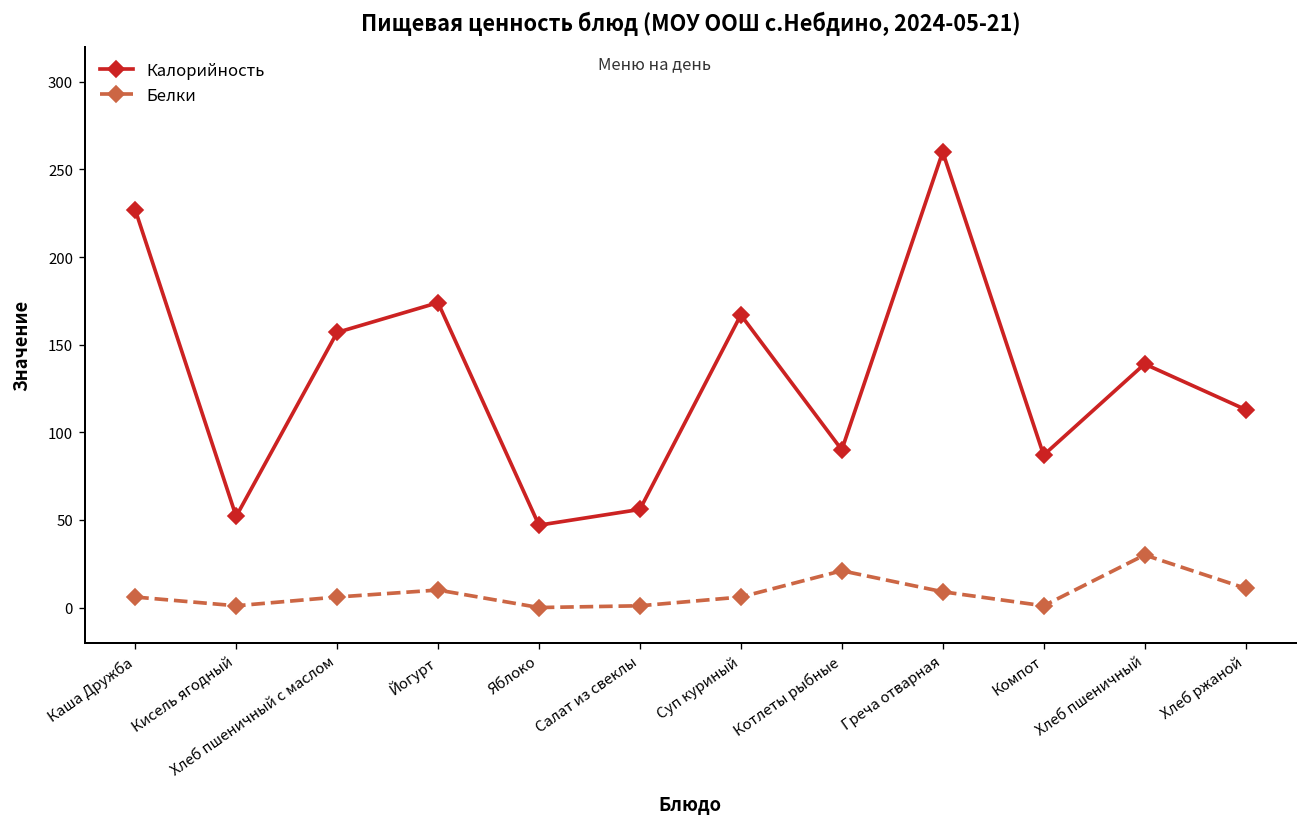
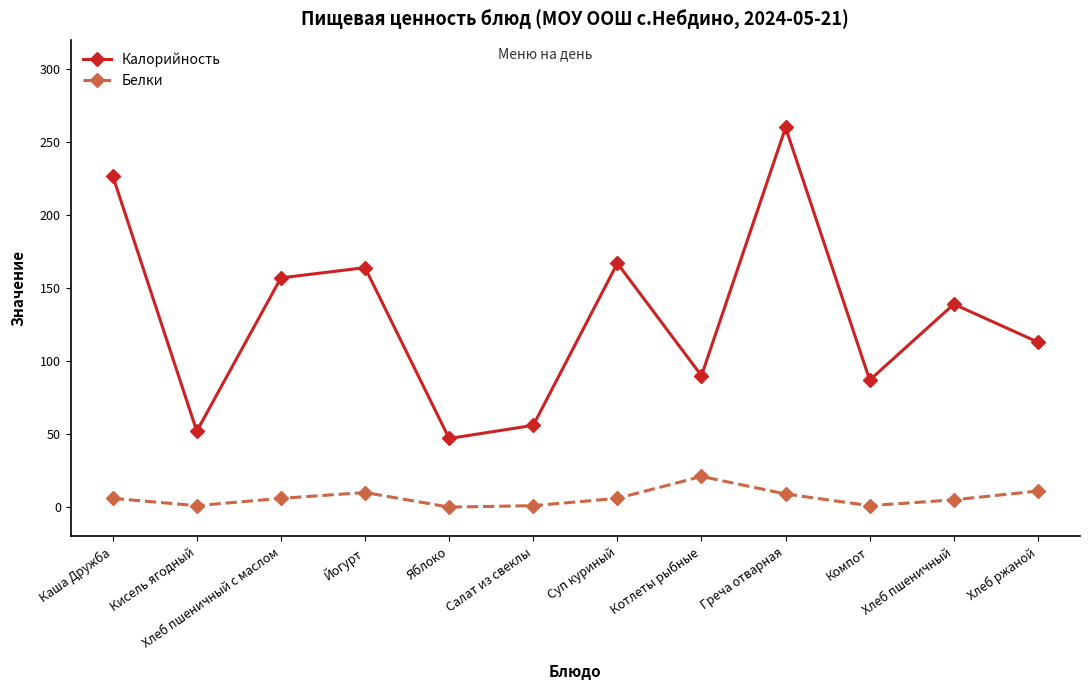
Калорийность, Йогурт: 174 -> 164
Белки, Хлеб пшеничный: 30 -> 5
